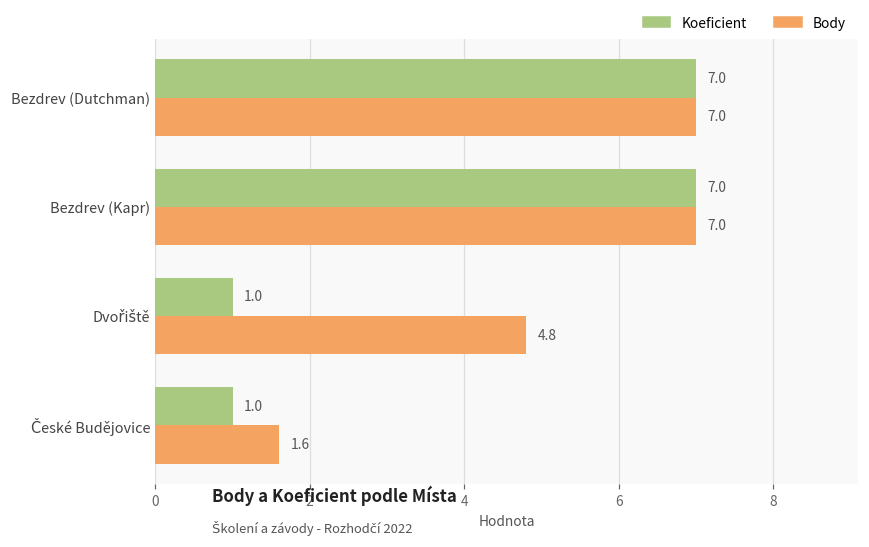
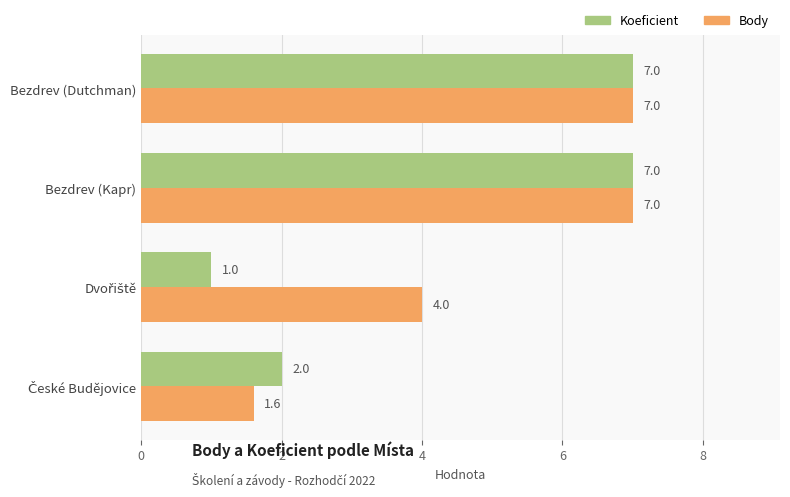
Body, Dvořiště: 4.8 -> 4.0
Koeficient, České Budějovice: 1.0 -> 2.0
